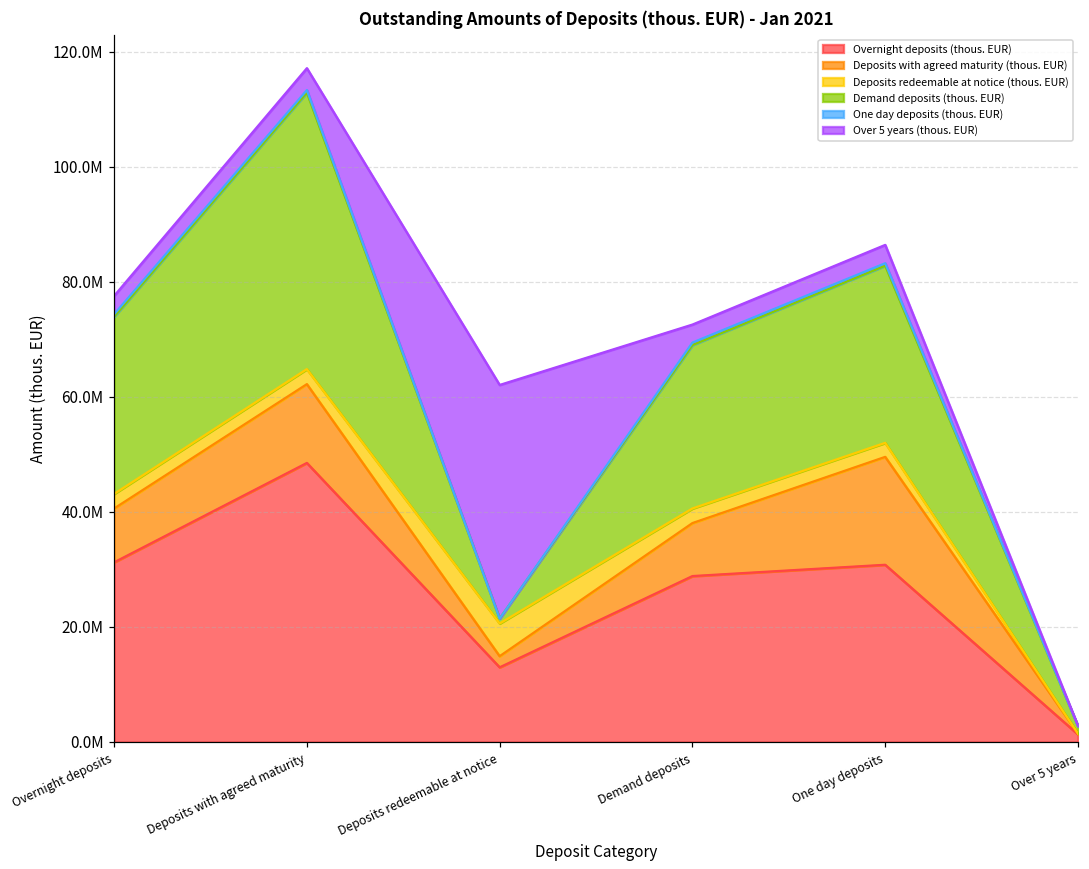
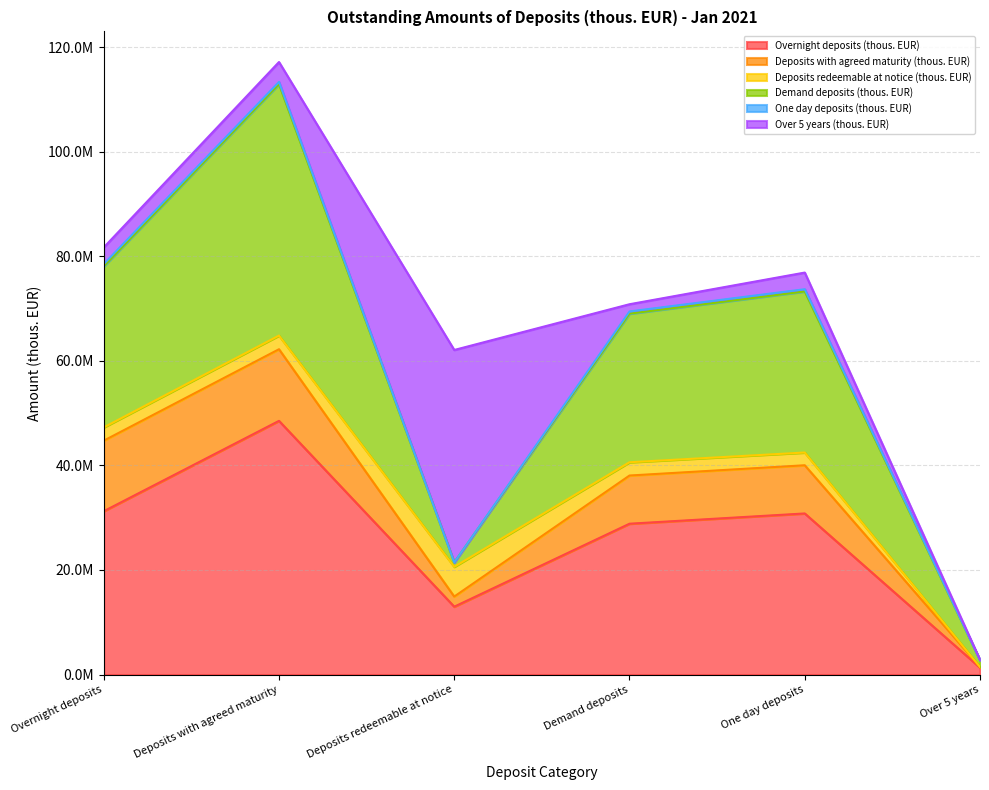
Deposits with agreed maturity (thous. EUR), Overnight deposits: 9000000 -> 13000000
Over 5 years (thous. EUR), Demand deposits: 3000000 -> 1000000
Deposits with agreed maturity (thous. EUR), One day deposits: 19000000 -> 9000000
